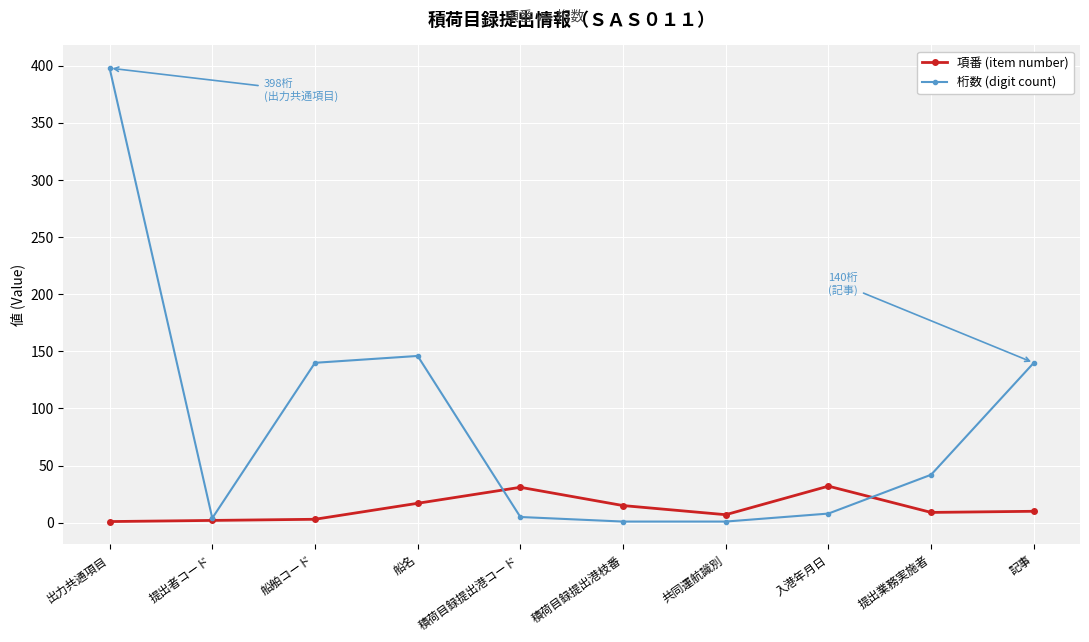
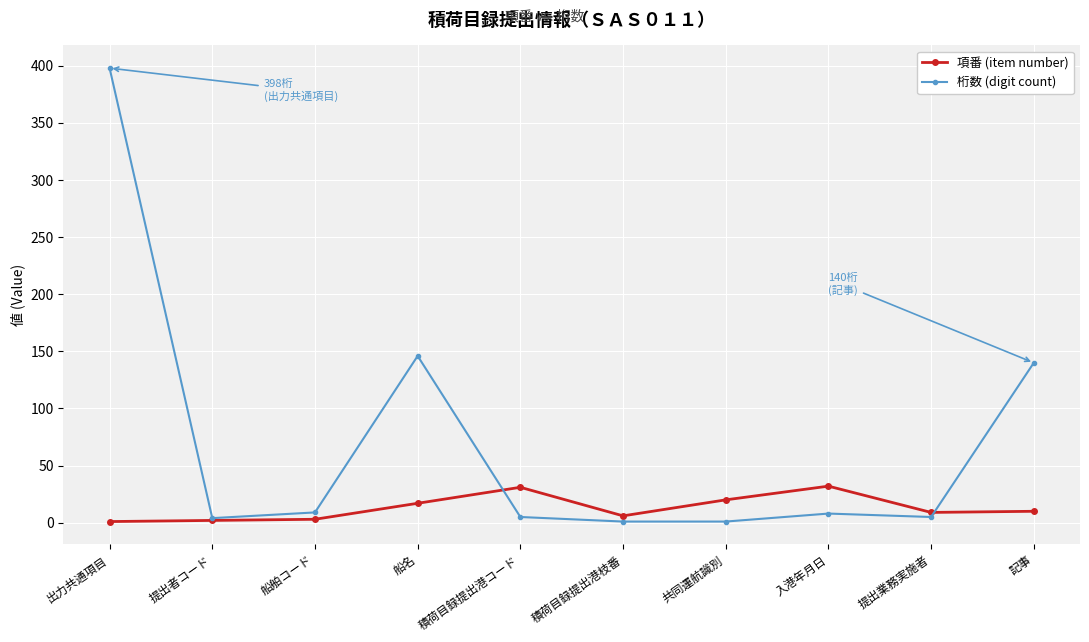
桁数 (digit count), 船舶コード: 140 -> 9
項番 (item number), 積荷目録提出港枝番: 15 -> 6
項番 (item number), 共同運航識別: 7 -> 20
桁数 (digit count), 提出業務実施者: 42 -> 5
